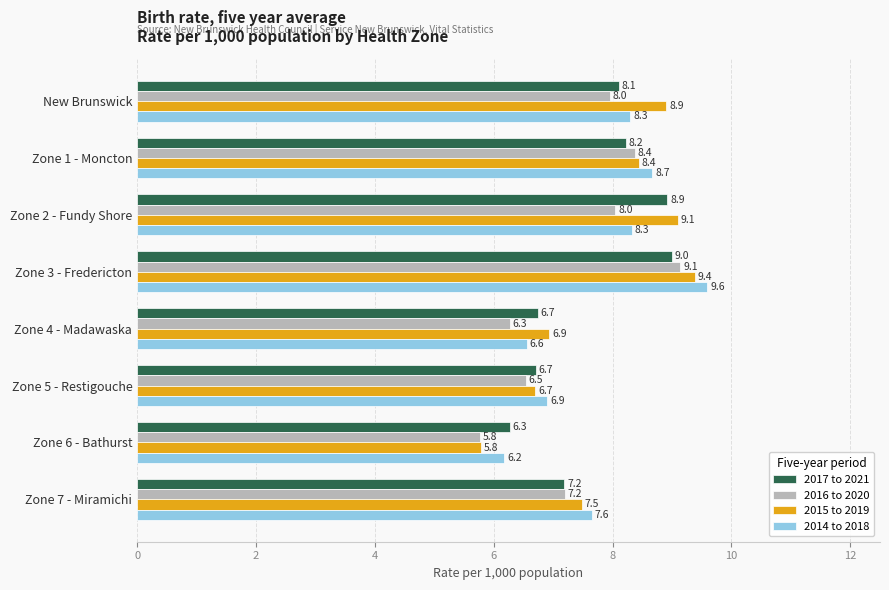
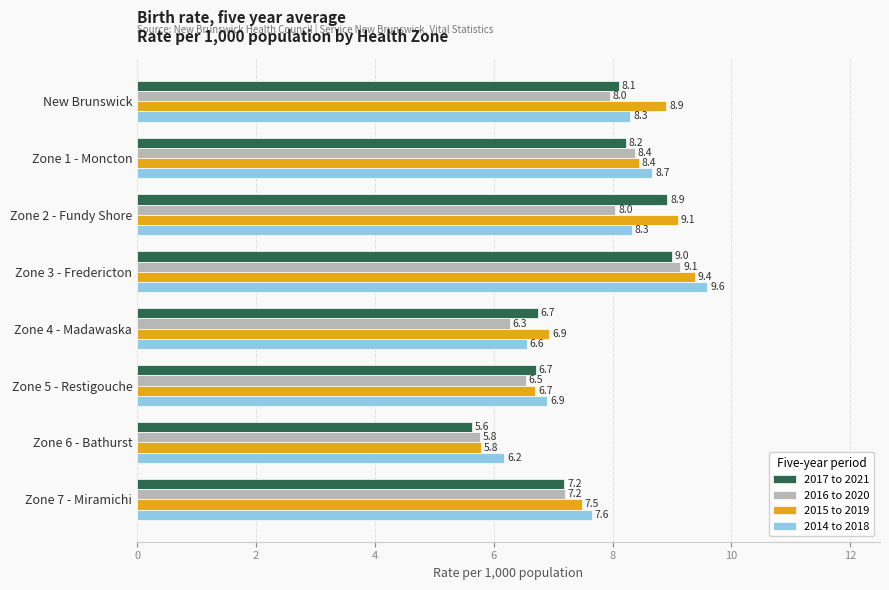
2017 to 2021, Zone 6 - Bathurst: 6.3 -> 5.6
